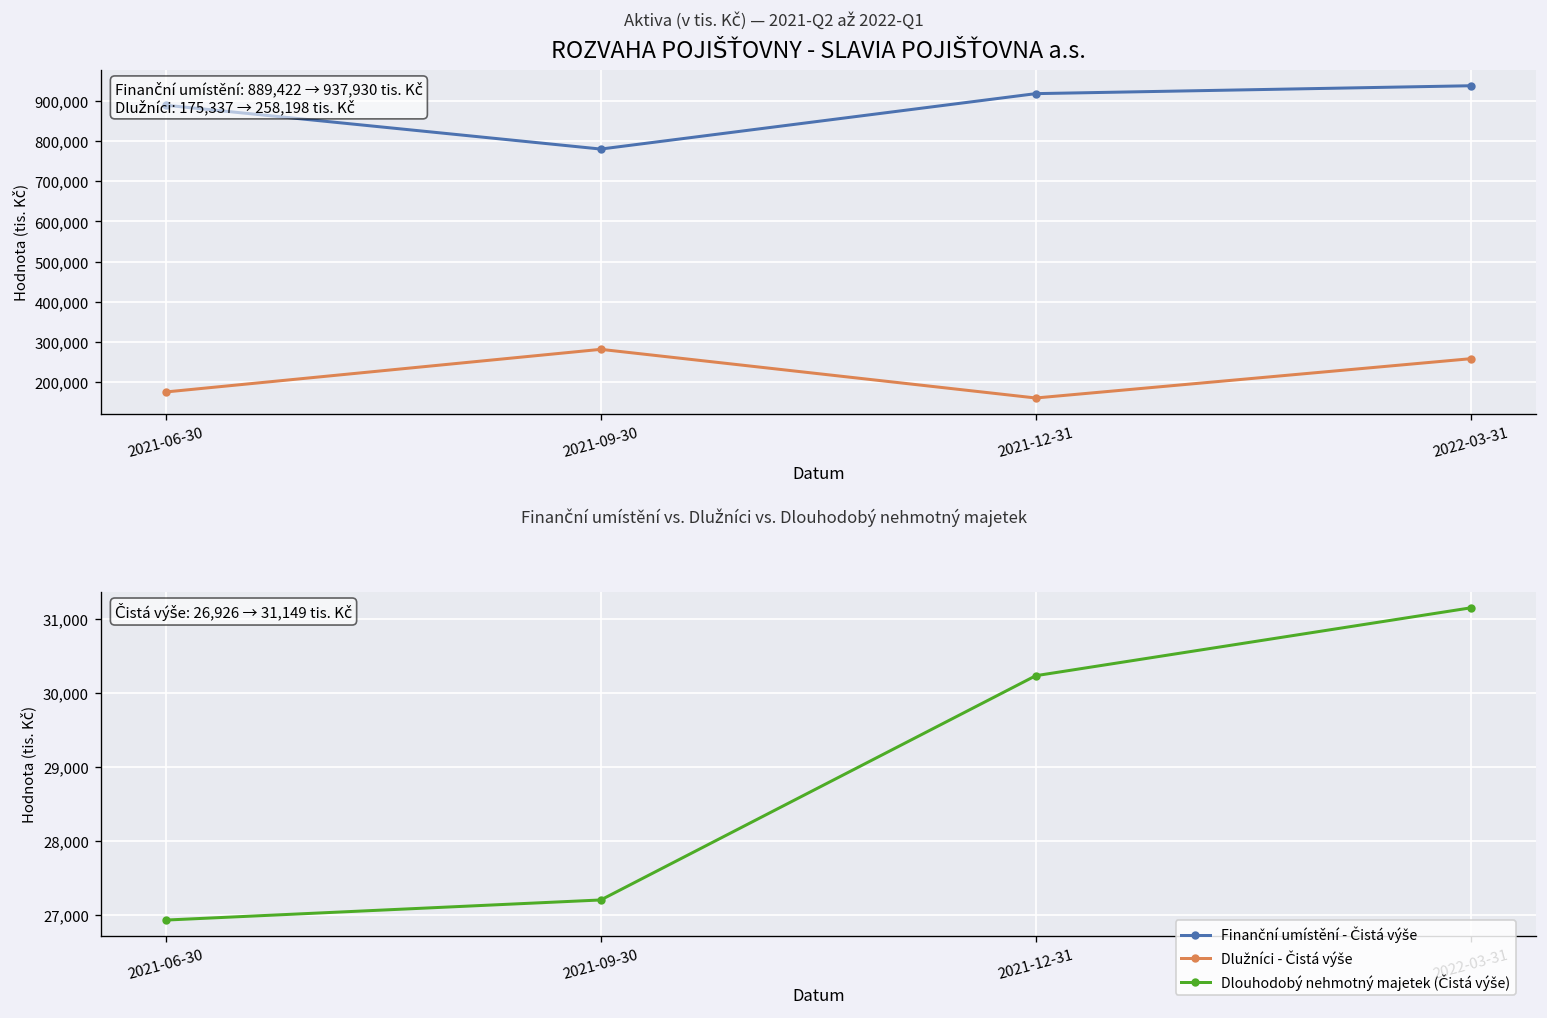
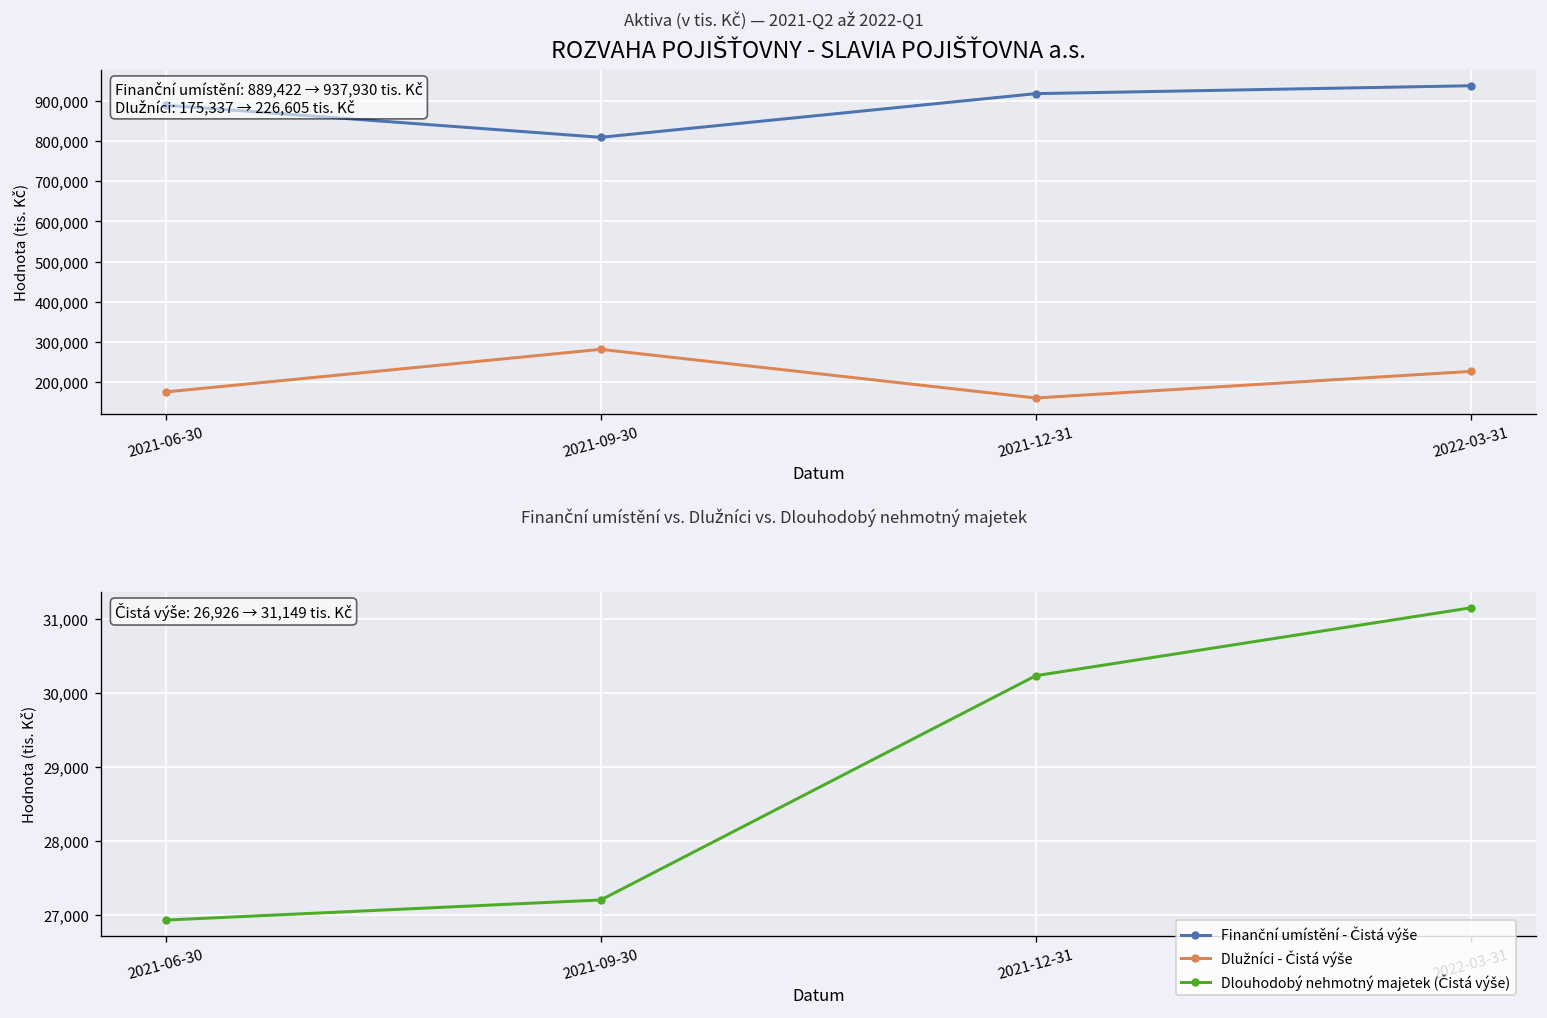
ROZVAHA POJIŠŤOVNY - SLAVIA POJIŠŤOVNA a.s., Finanční umístění - Čistá výše, 2021-09-30: 780,000 -> 810,000
ROZVAHA POJIŠŤOVNY - SLAVIA POJIŠŤOVNA a.s., Dlužníci - Čistá výše, 2022-03-31: 258,198 -> 226,605
